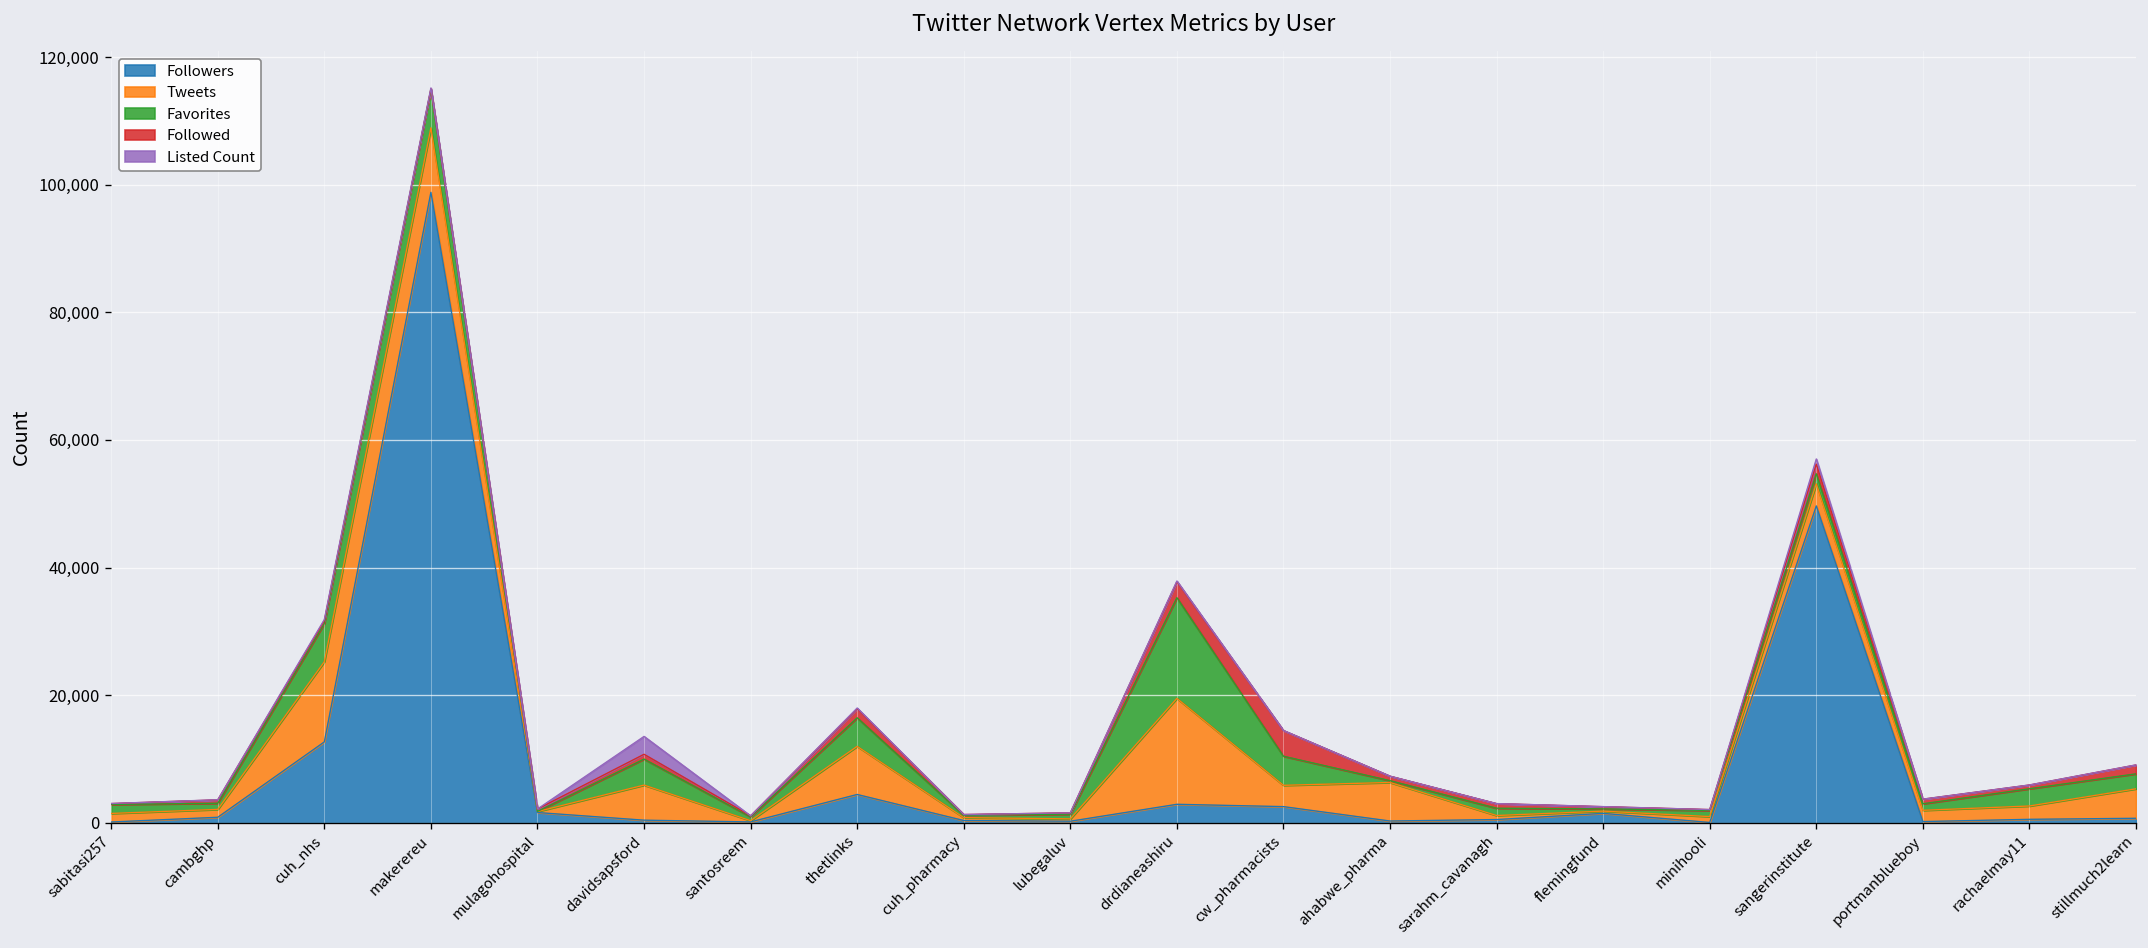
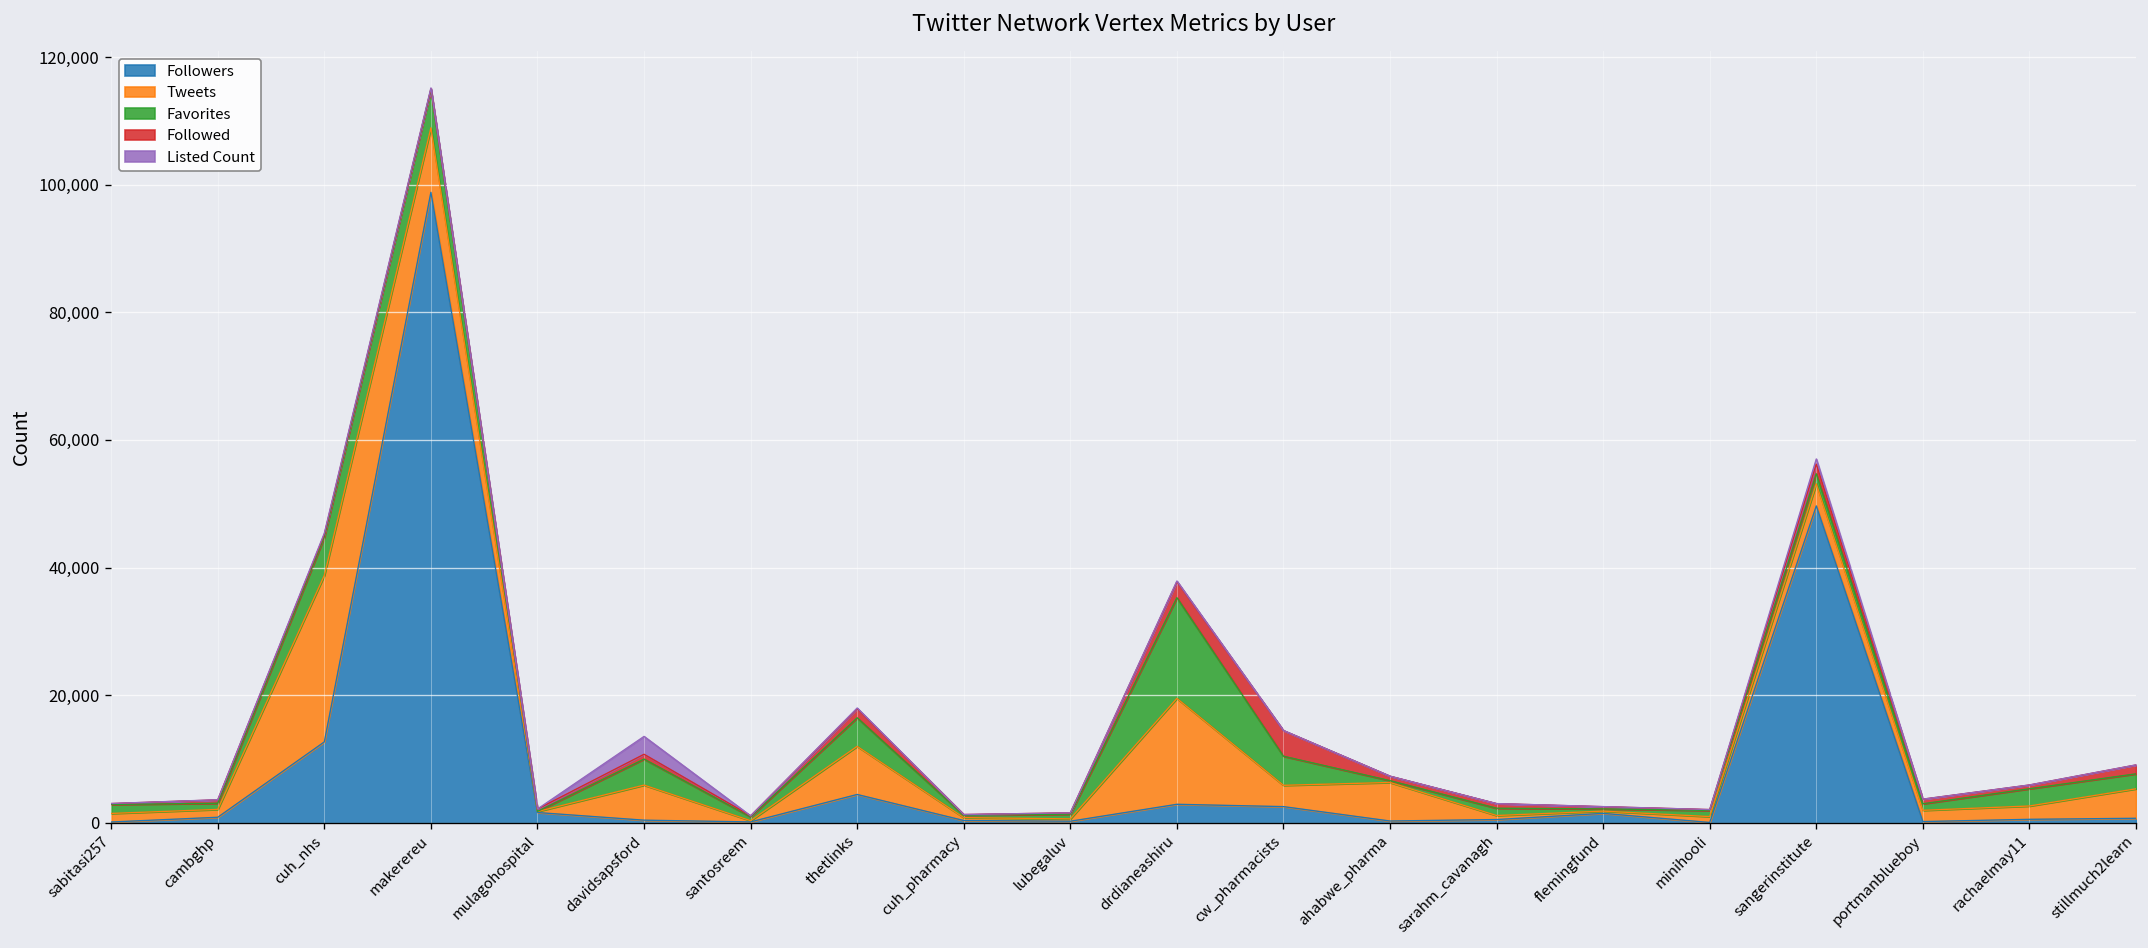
Tweets, cuh_nhs: 13,000 -> 26,000
